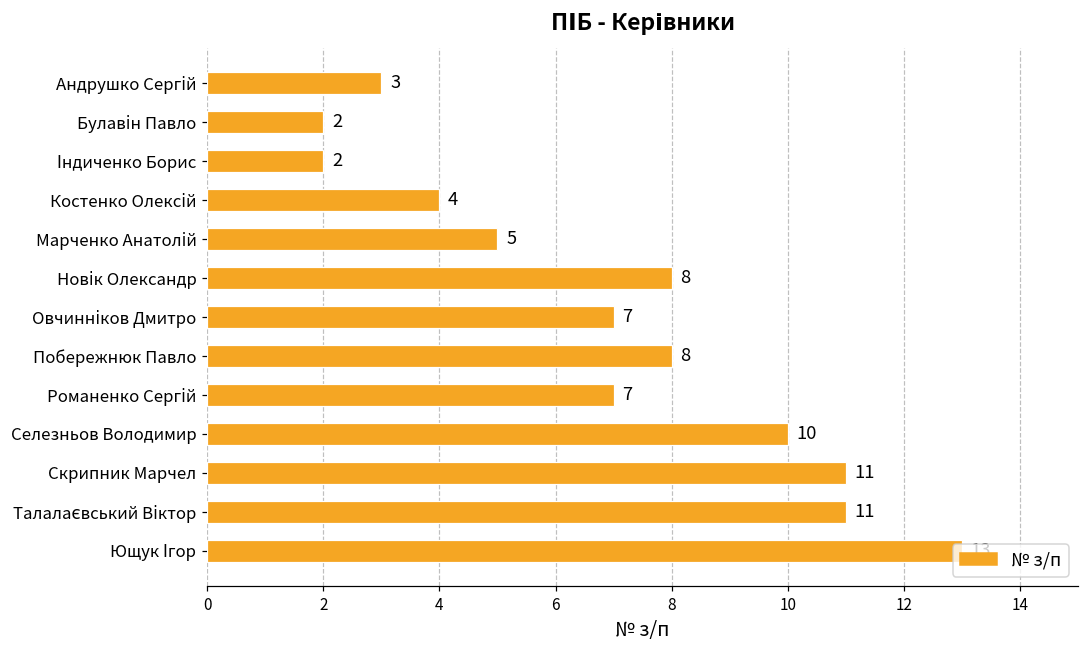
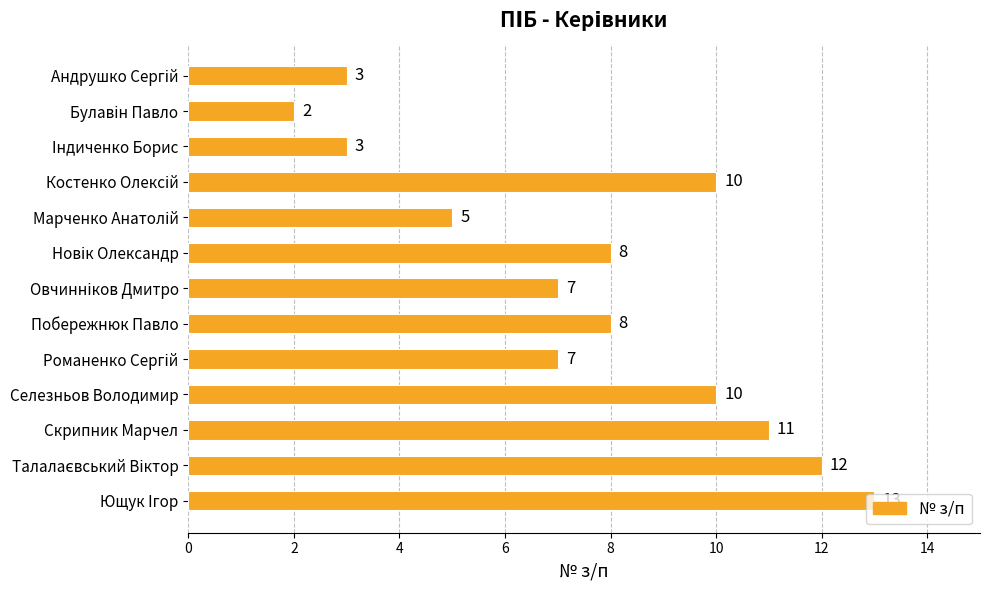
Індиченко Борис: 2 -> 3
Костенко Олексій: 4 -> 10
Талалаєвський Віктор: 11 -> 12
